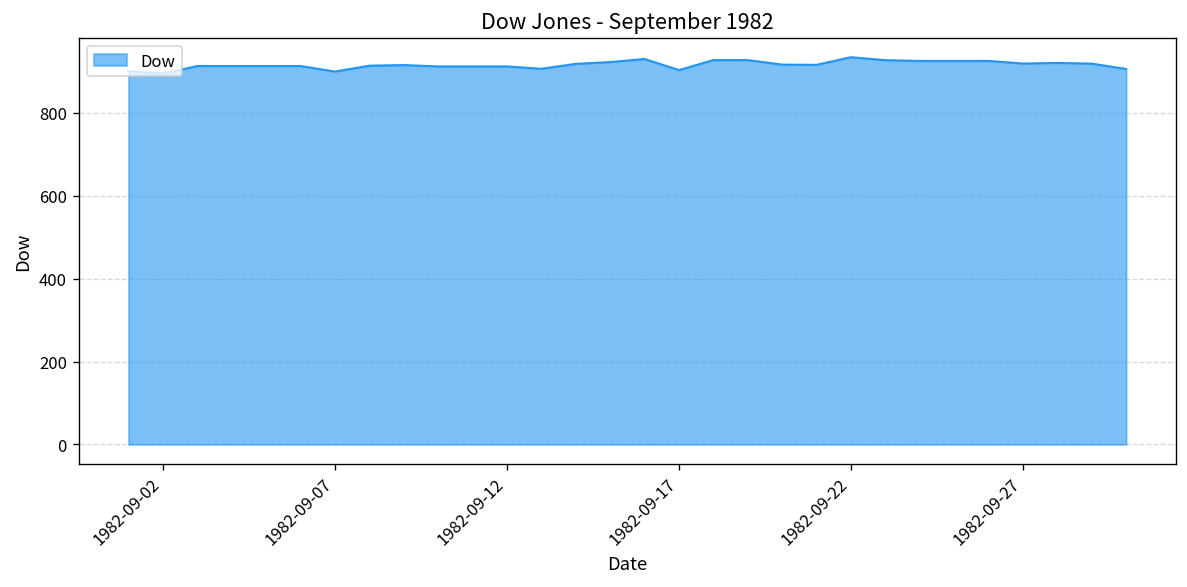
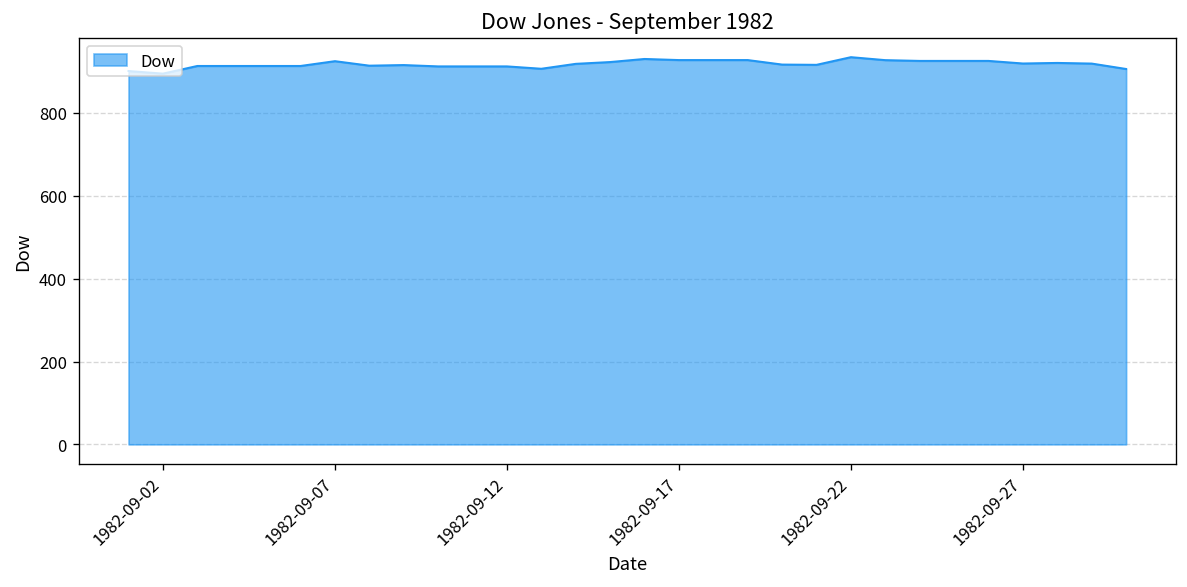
1982-09-07: 900 -> 930
1982-09-17: 900 -> 930
